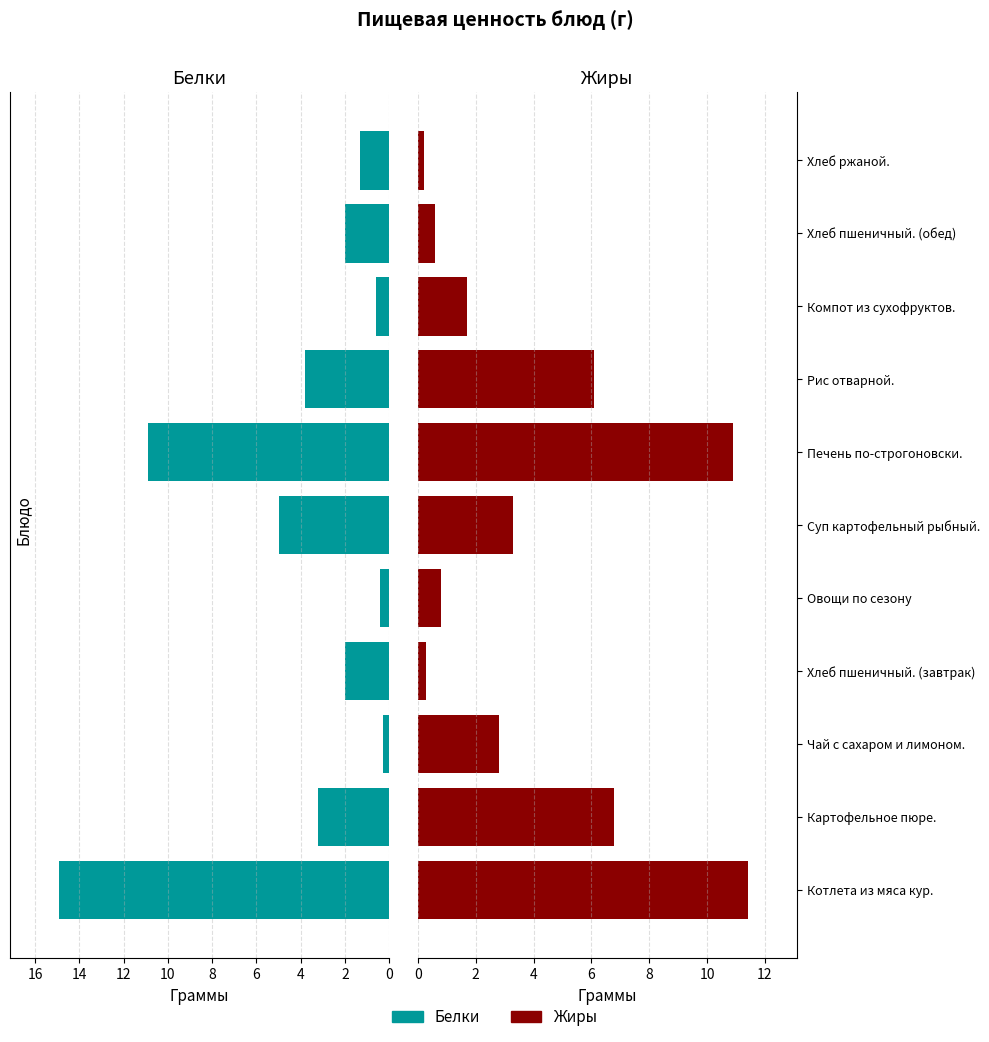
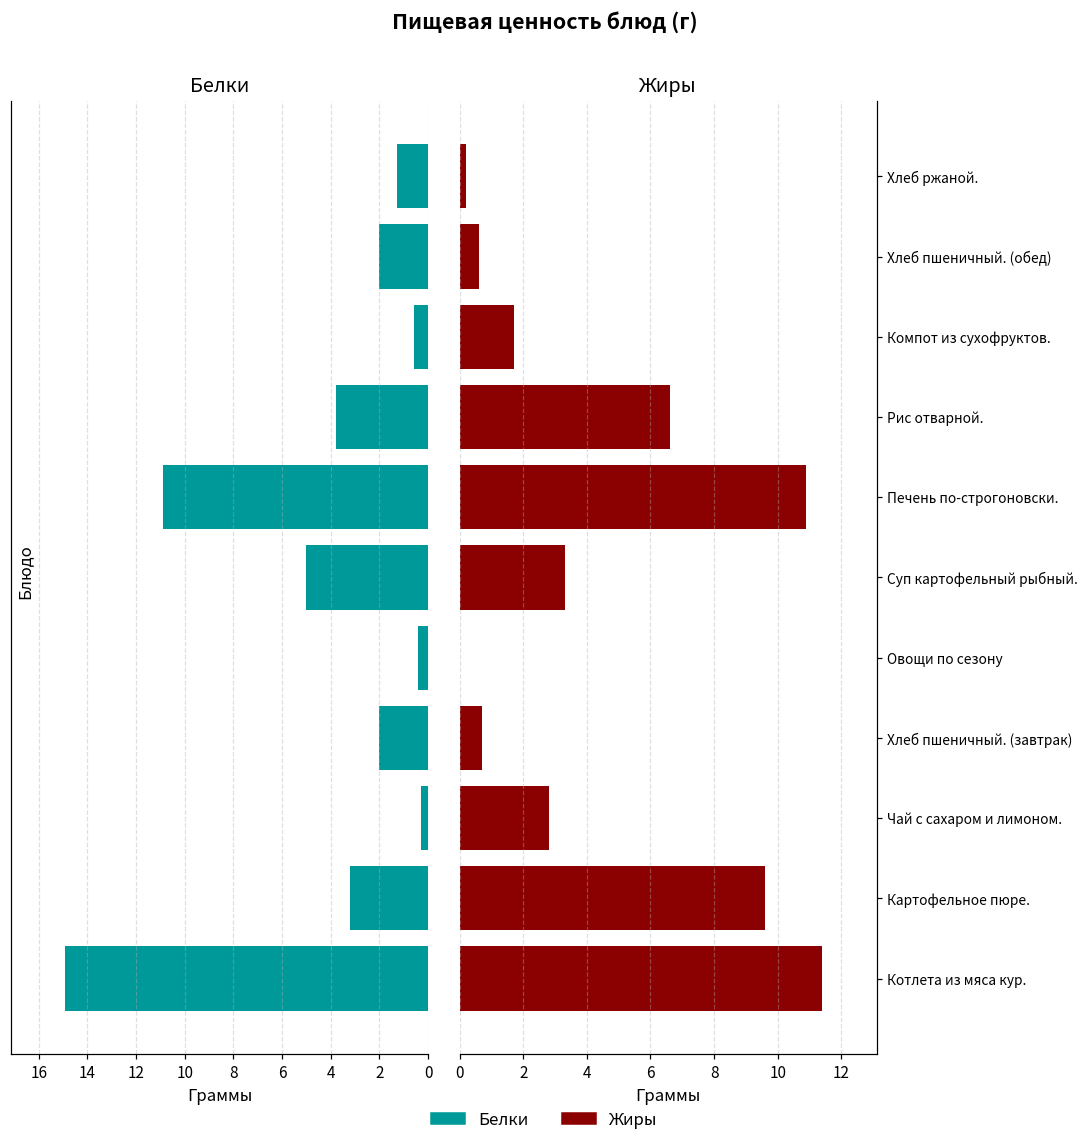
Жиры, Рис отварной.: 6.1 -> 6.6
Жиры, Овощи по сезону: 0.8 -> 0.0
Жиры, Хлеб пшеничный. (завтрак): 0.3 -> 0.7
Жиры, Картофельное пюре.: 6.8 -> 9.6
